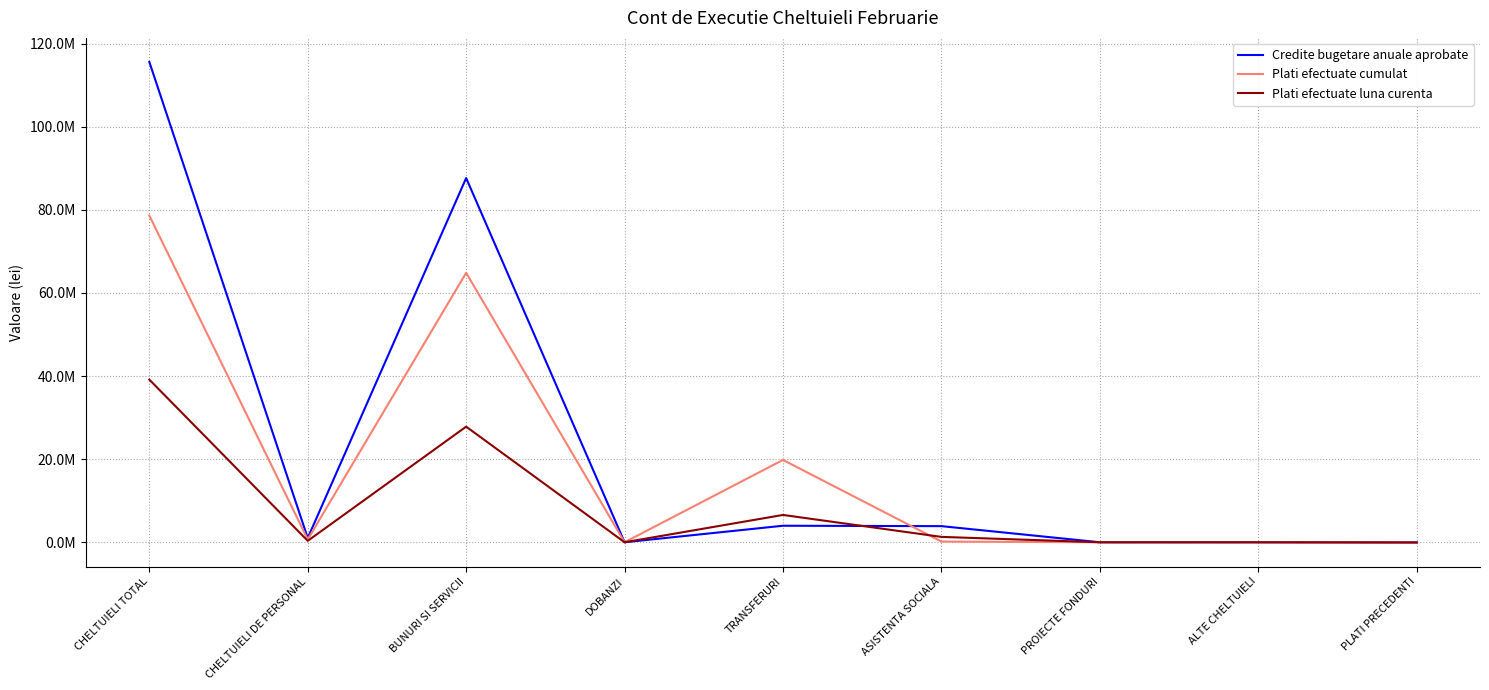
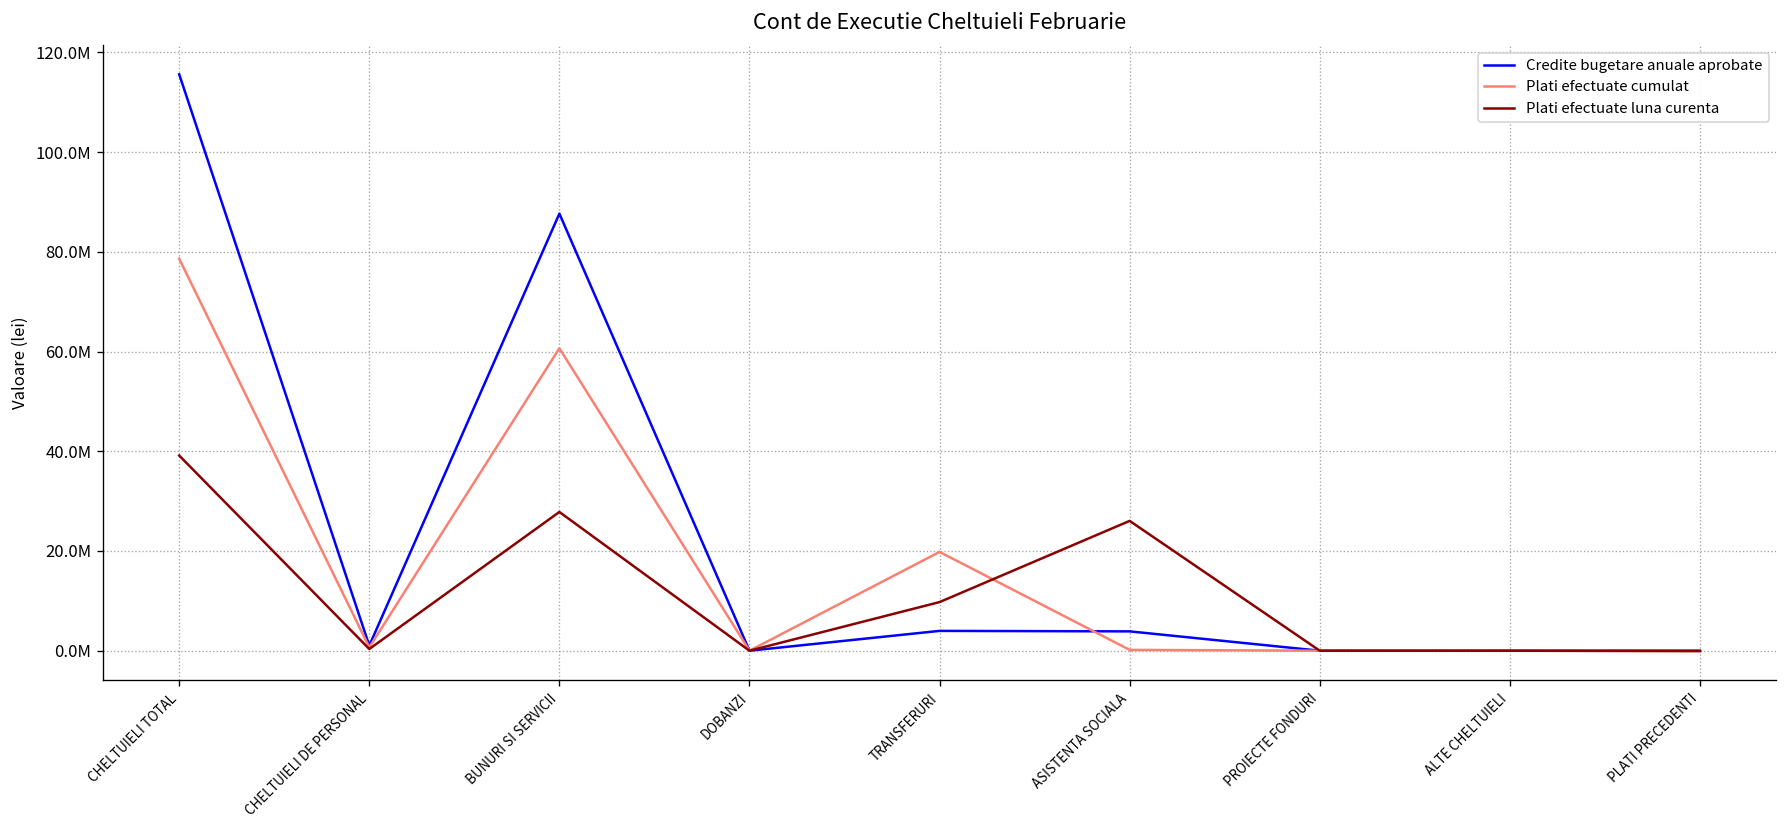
Plati efectuate cumulat, BUNURI SI SERVICII: 65000000 -> 61000000
Plati efectuate luna curenta, TRANSFERURI: 7000000 -> 10000000
Plati efectuate luna curenta, ASISTENTA SOCIALA: 1000000 -> 26000000
